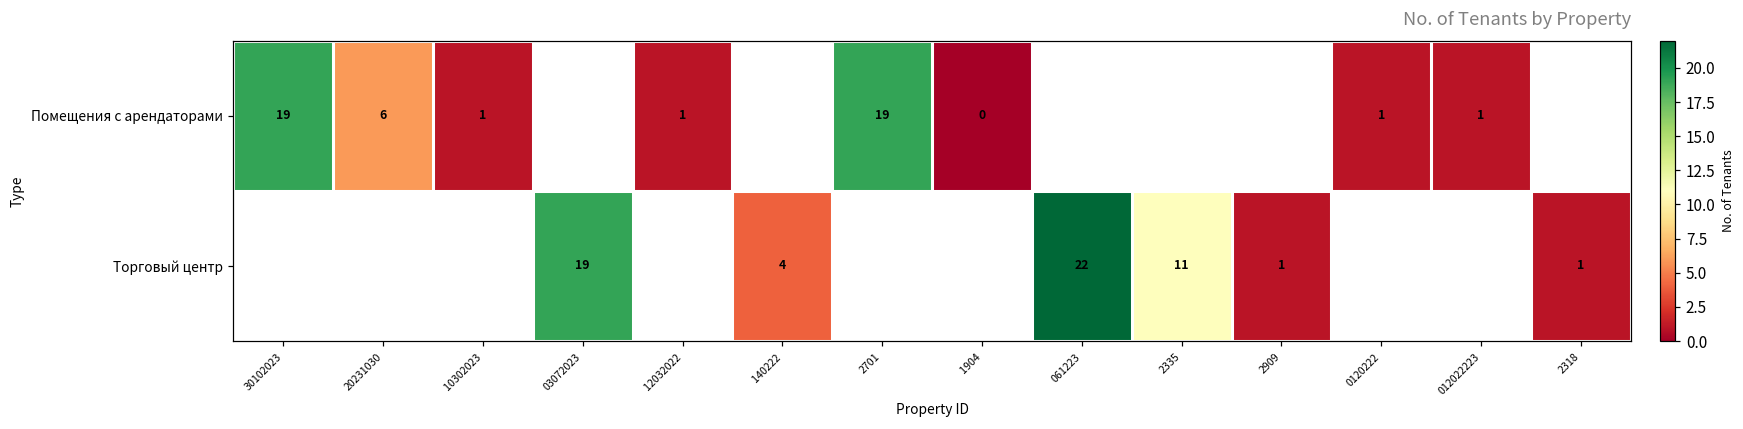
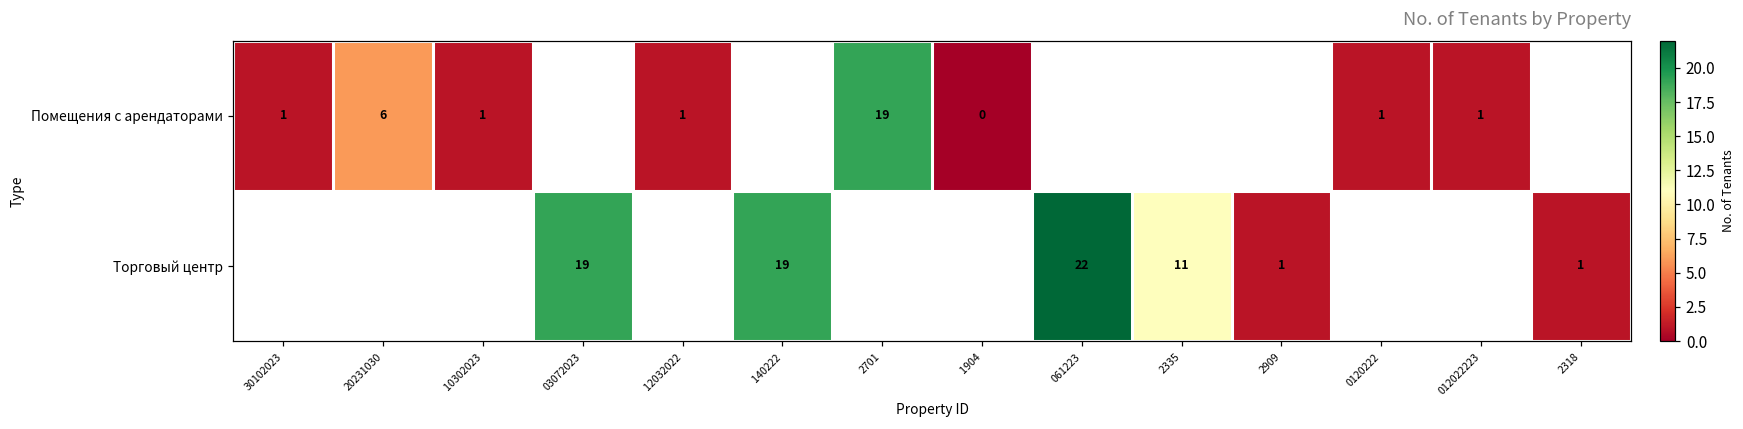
Помещения с арендаторами, 30102023: 19 -> 1
Торговый центр, 140222: 4 -> 19
